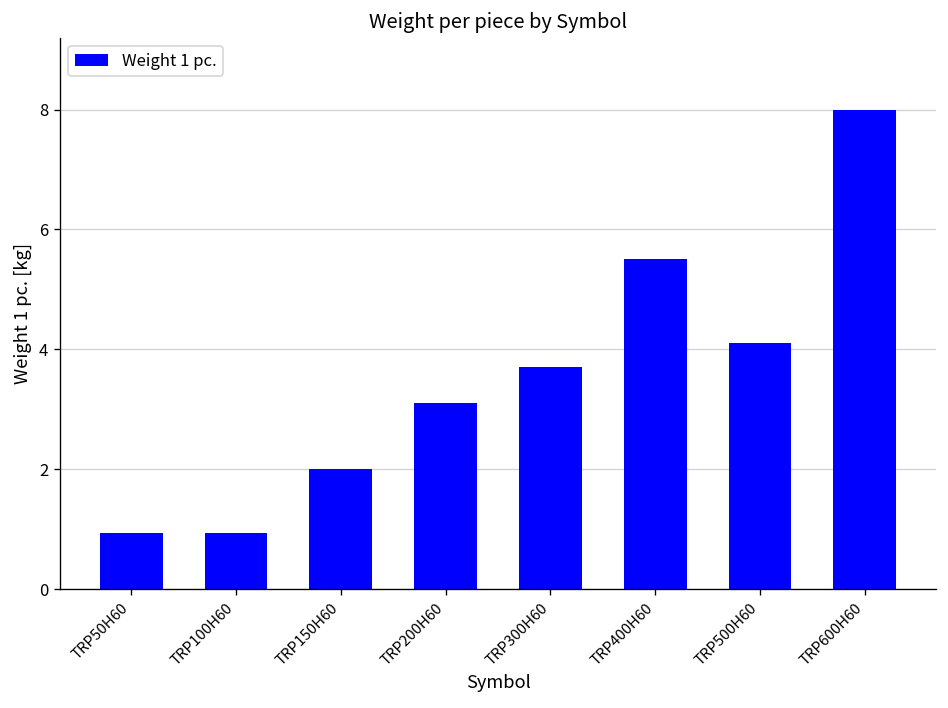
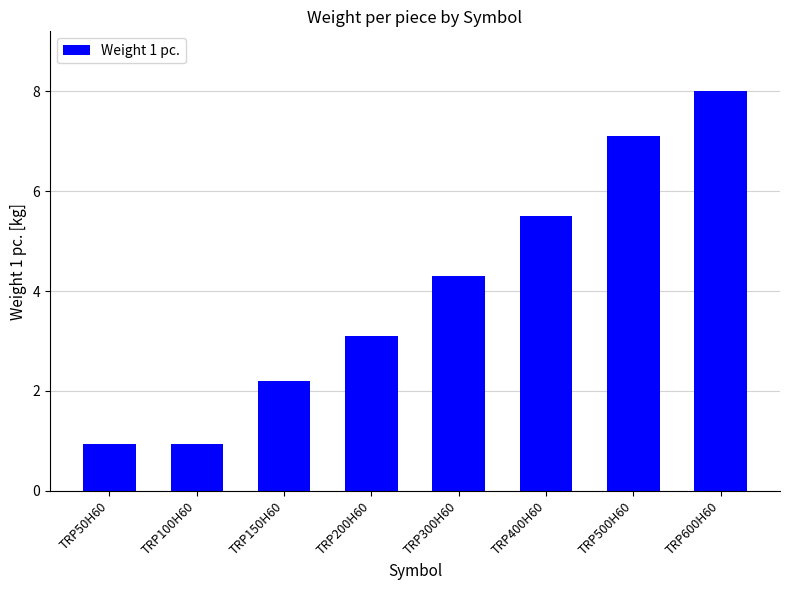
TRP150H60: 2.0 -> 2.2
TRP300H60: 3.7 -> 4.3
TRP500H60: 4.1 -> 7.1
